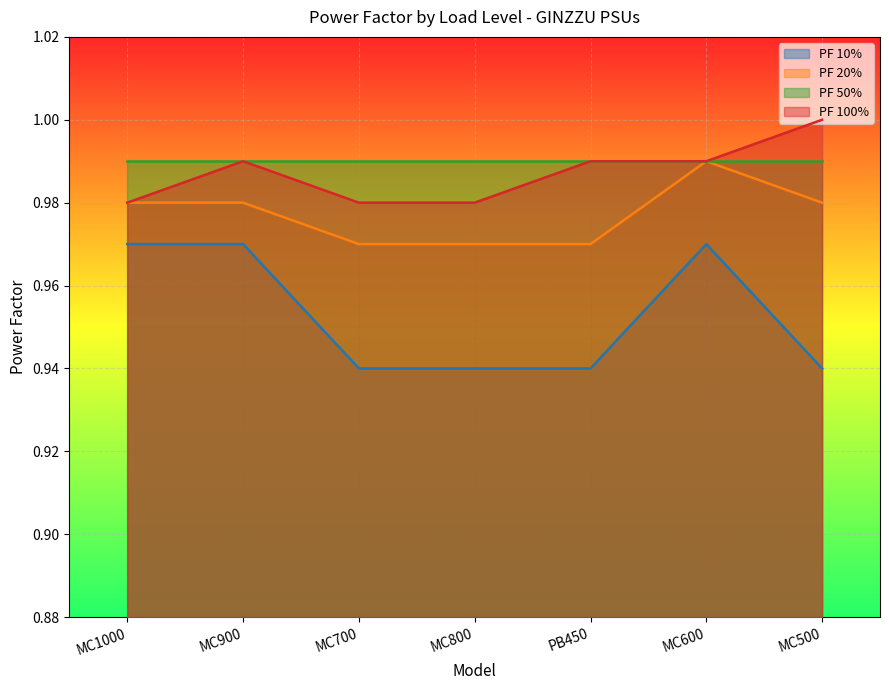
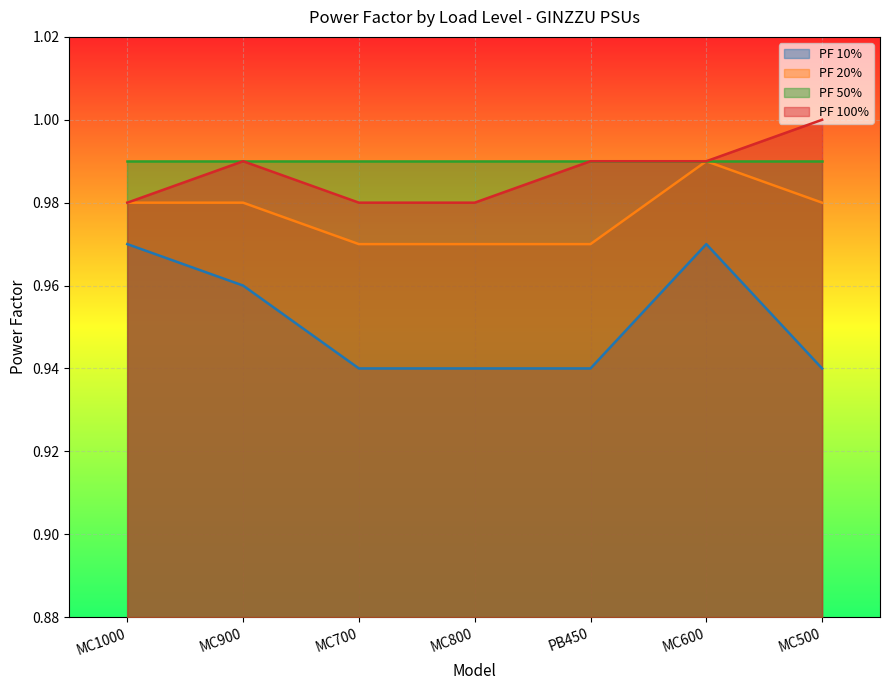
PF 10%, MC900: 0.97 -> 0.96
